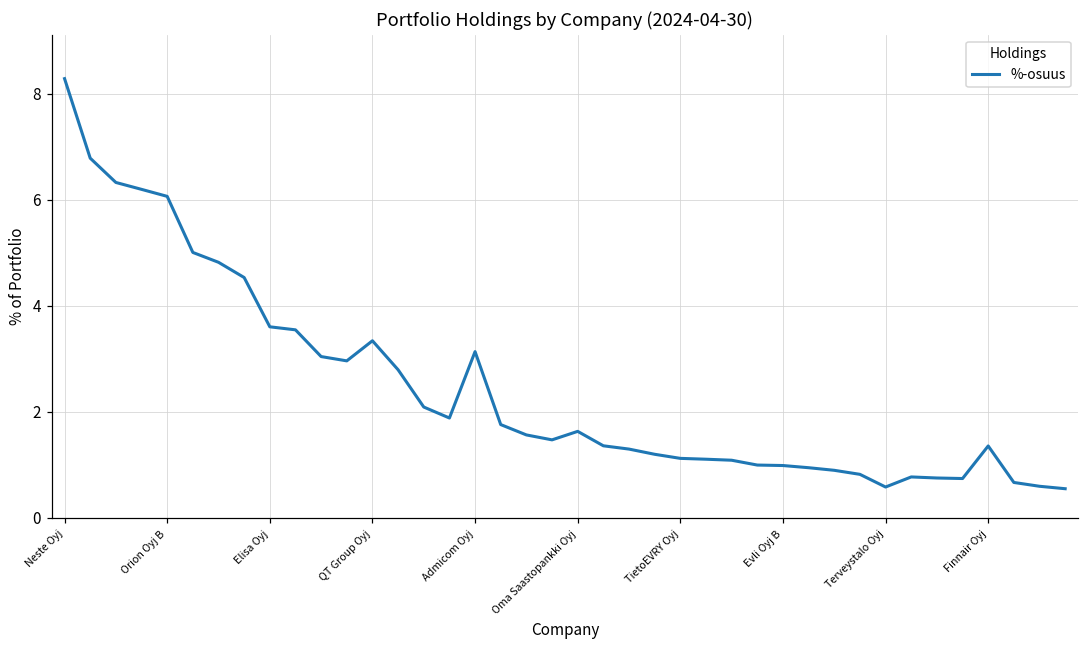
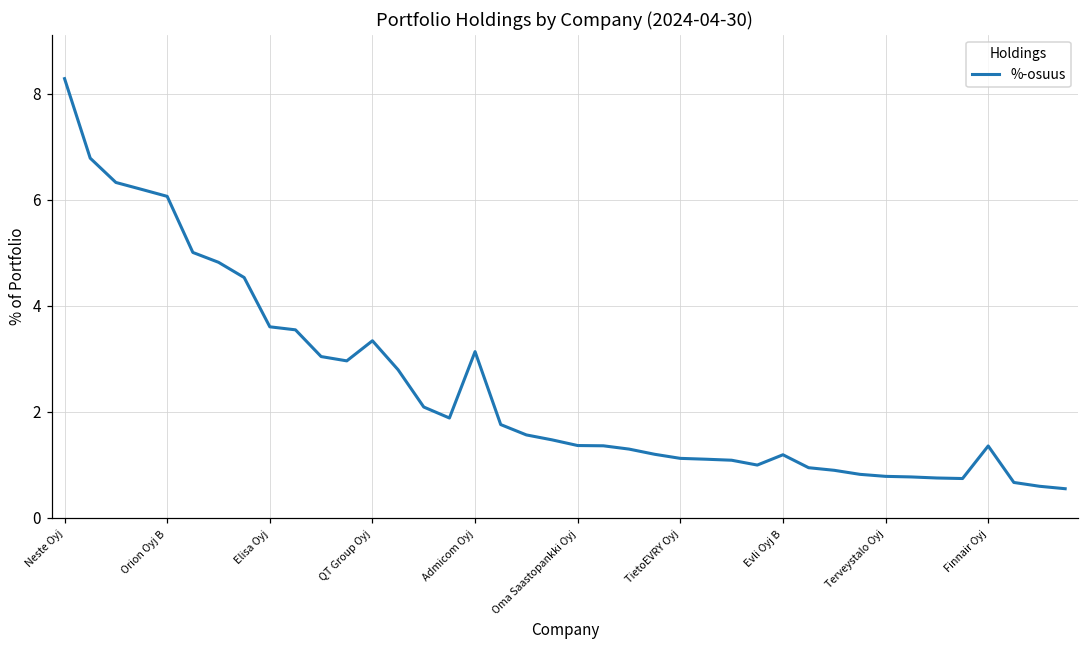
Oma Saastopankki Oyj: 1.6 -> 1.4
Evli Oyj B: 1.0 -> 1.2
Terveystalo Oyj: 0.6 -> 0.8
